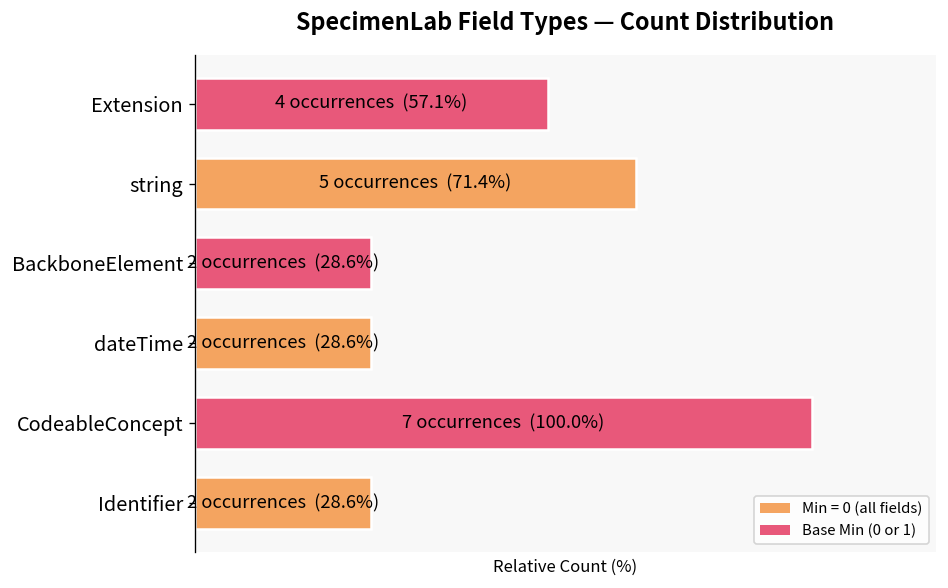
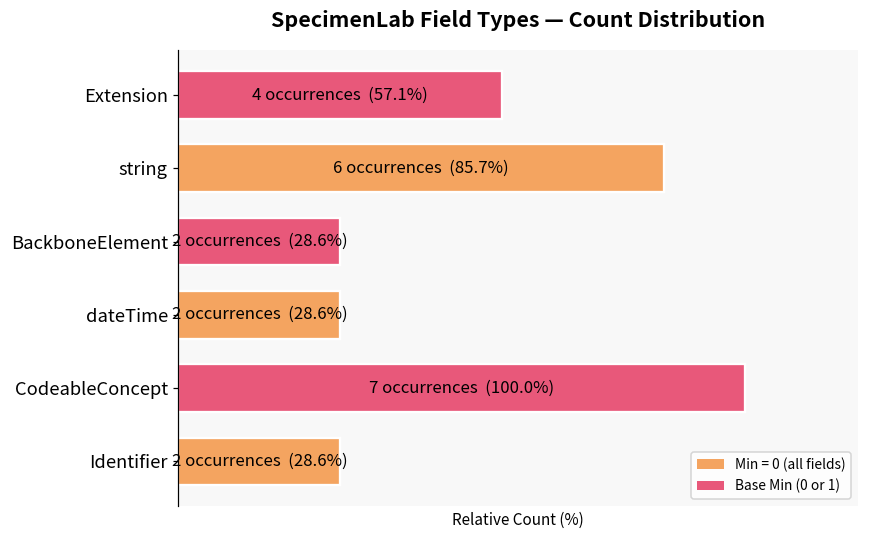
string: 5 occurrences (71.4%) -> 6 occurrences (85.7%)
